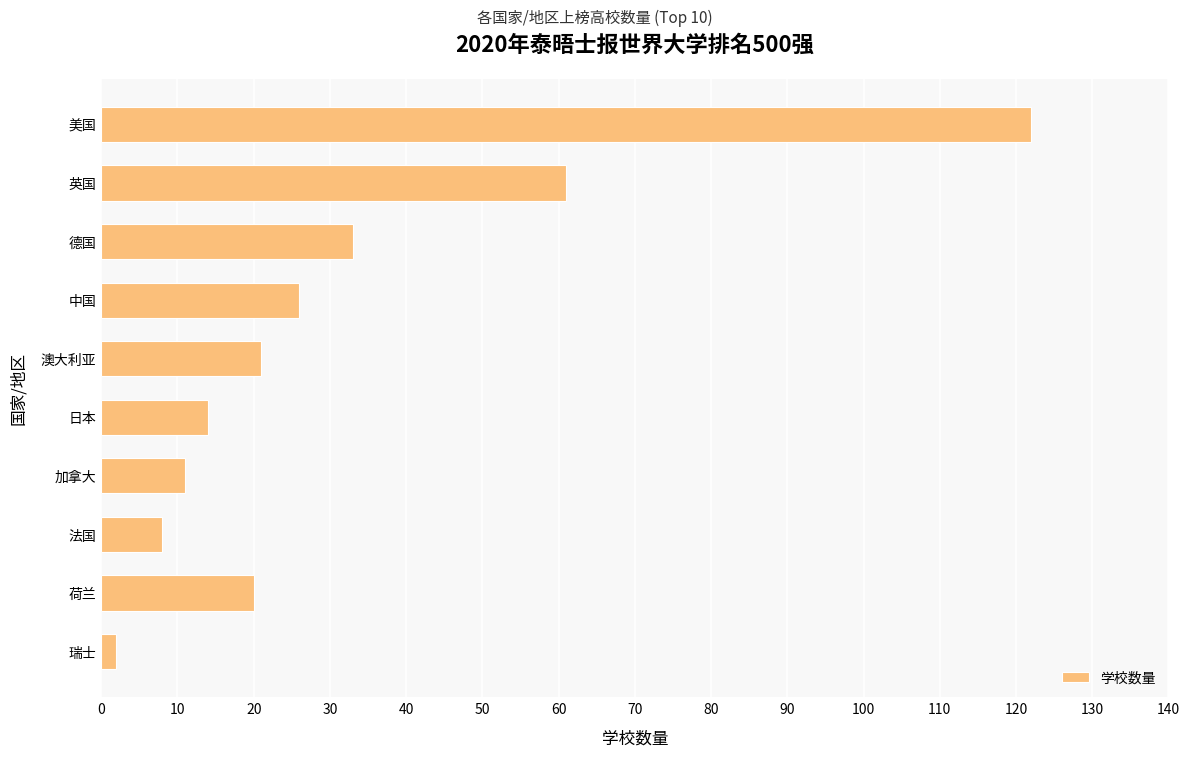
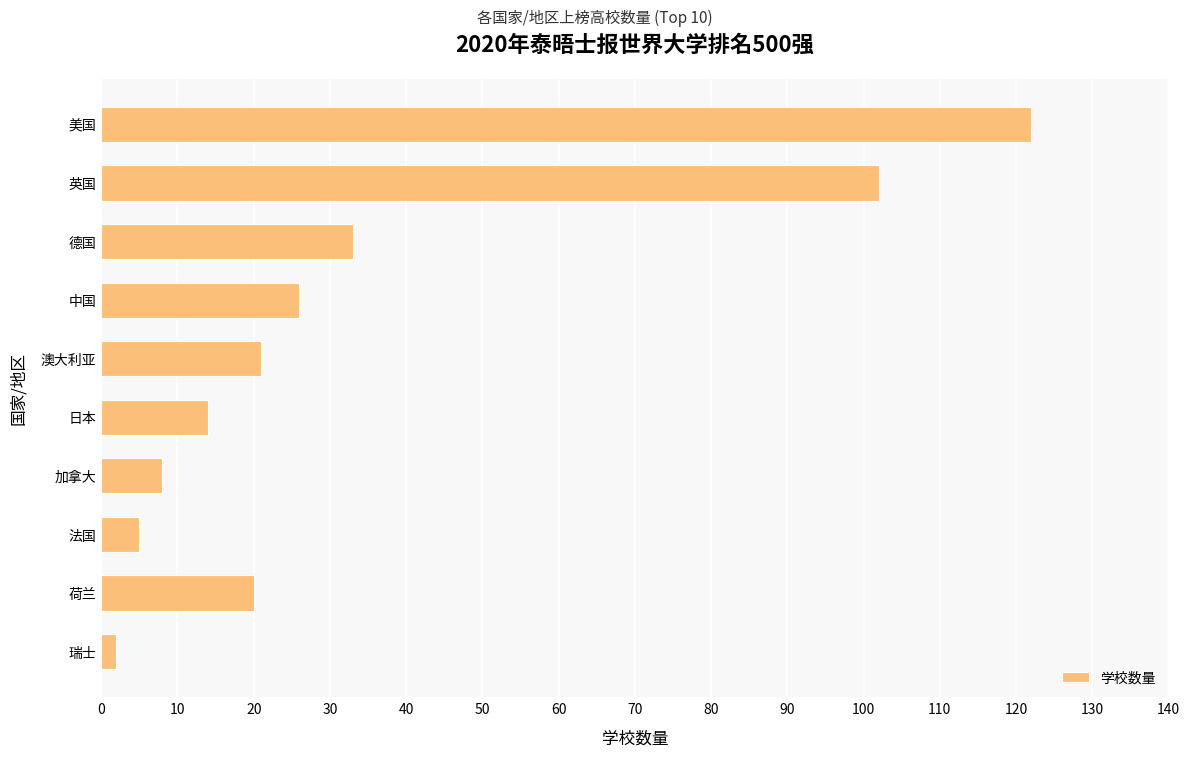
英国: 61 -> 102
加拿大: 11 -> 8
法国: 8 -> 5
